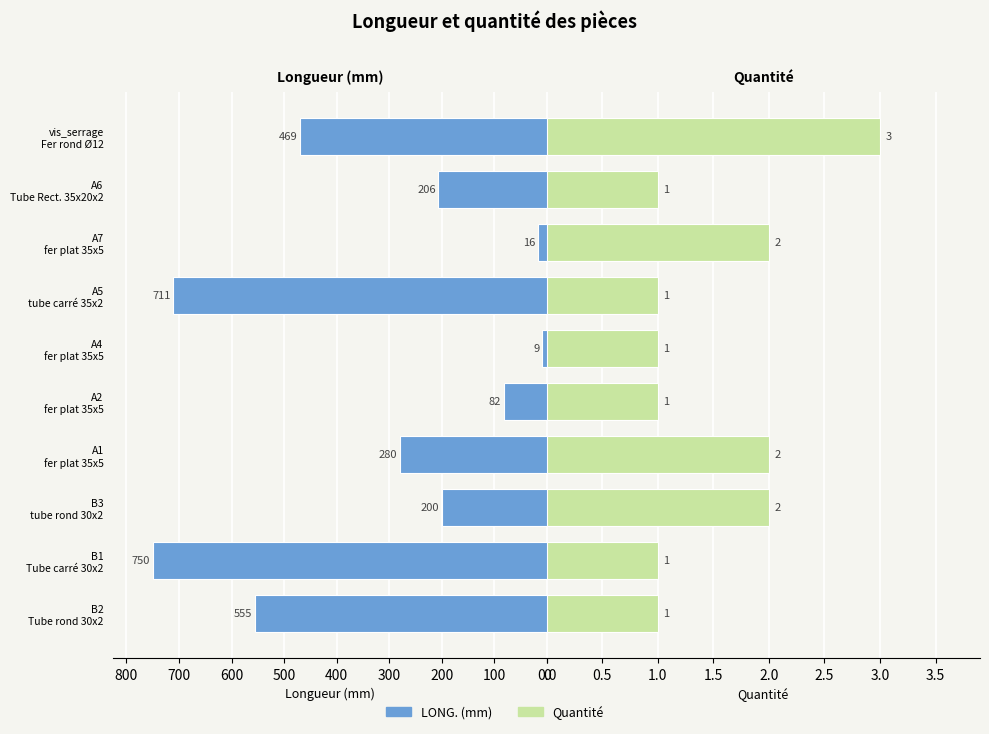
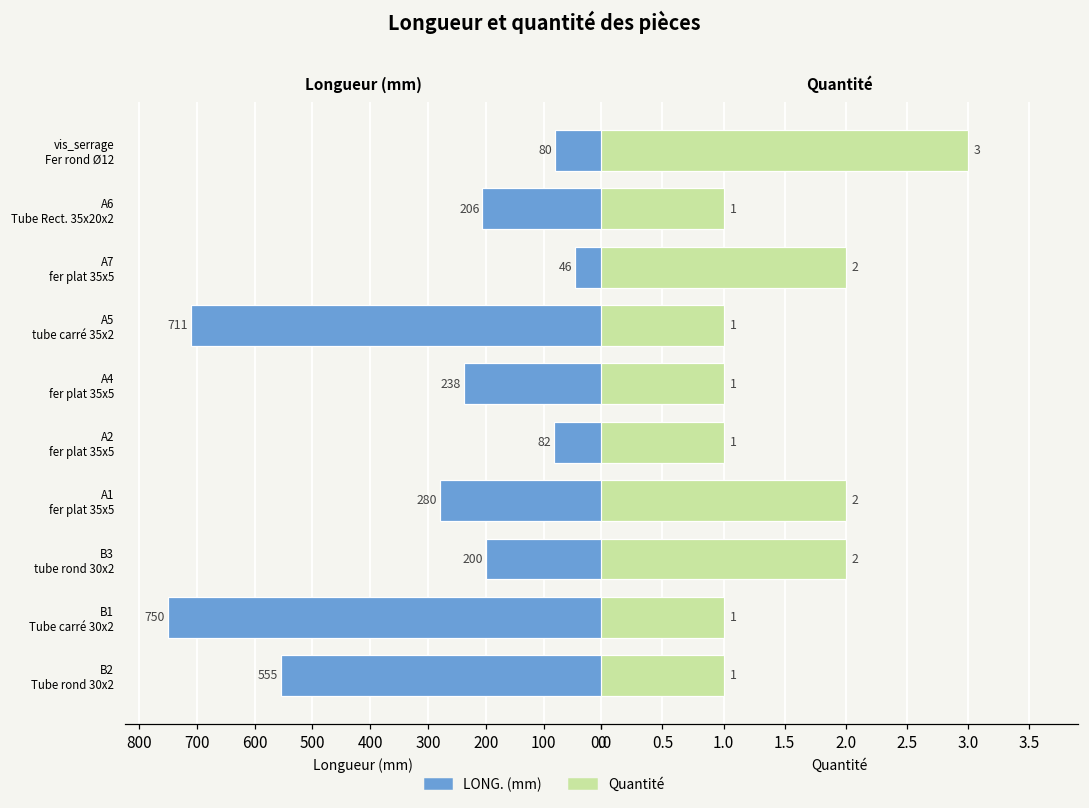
Longueur (mm), vis_serrage Fer rond Ø12: 469 -> 80
Longueur (mm), A7 fer plat 35x5: 16 -> 46
Longueur (mm), A4 fer plat 35x5: 9 -> 238
